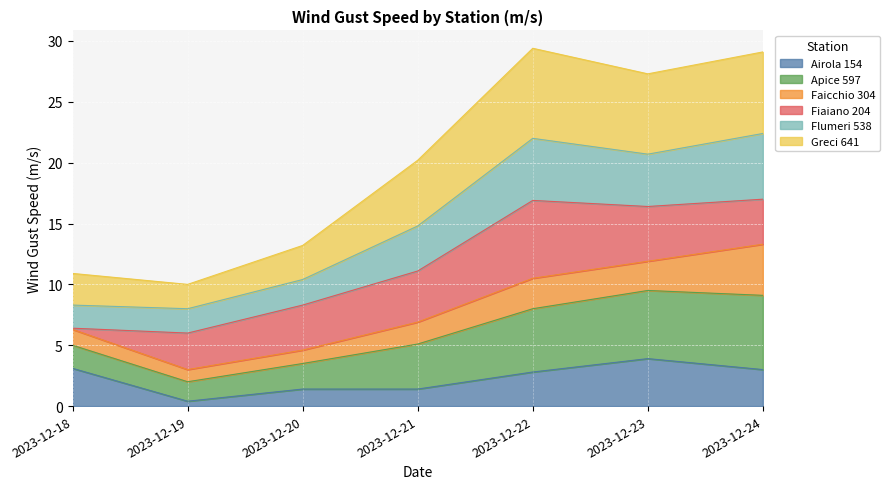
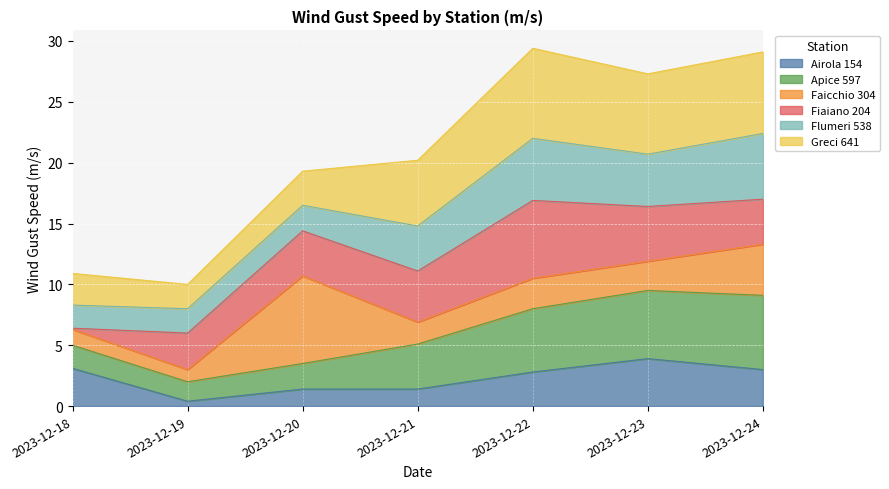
Faicchio 304, 2023-12-20: 1.1 -> 7.2
